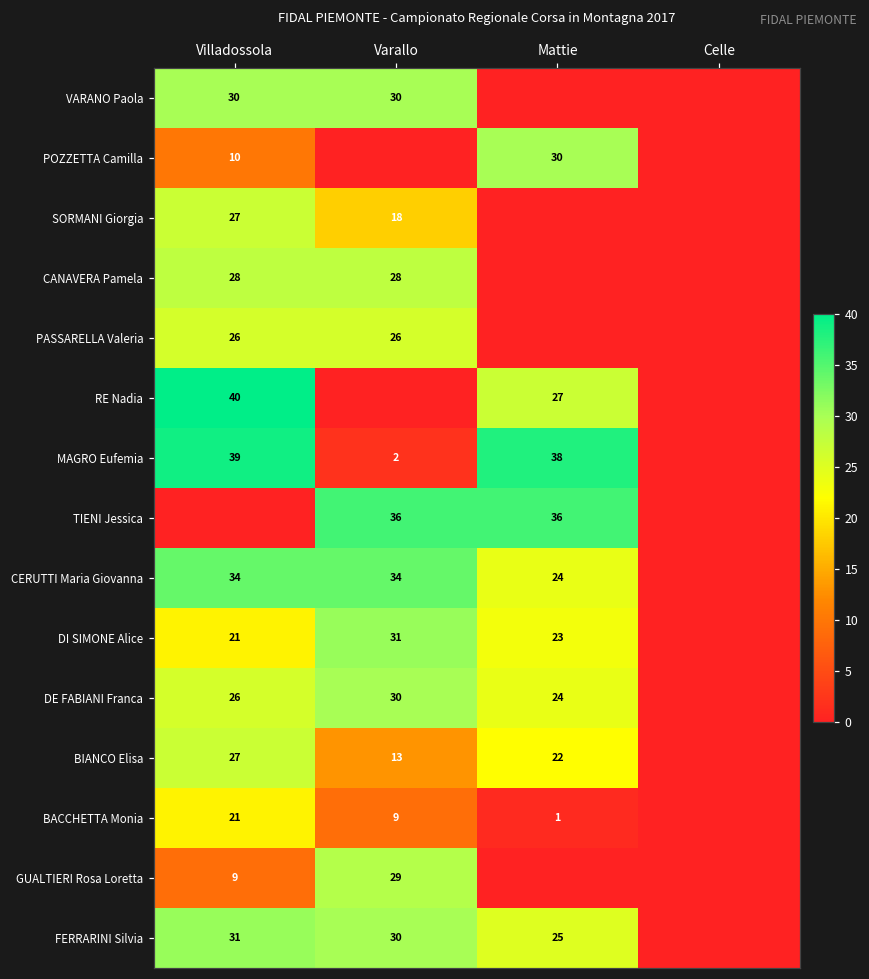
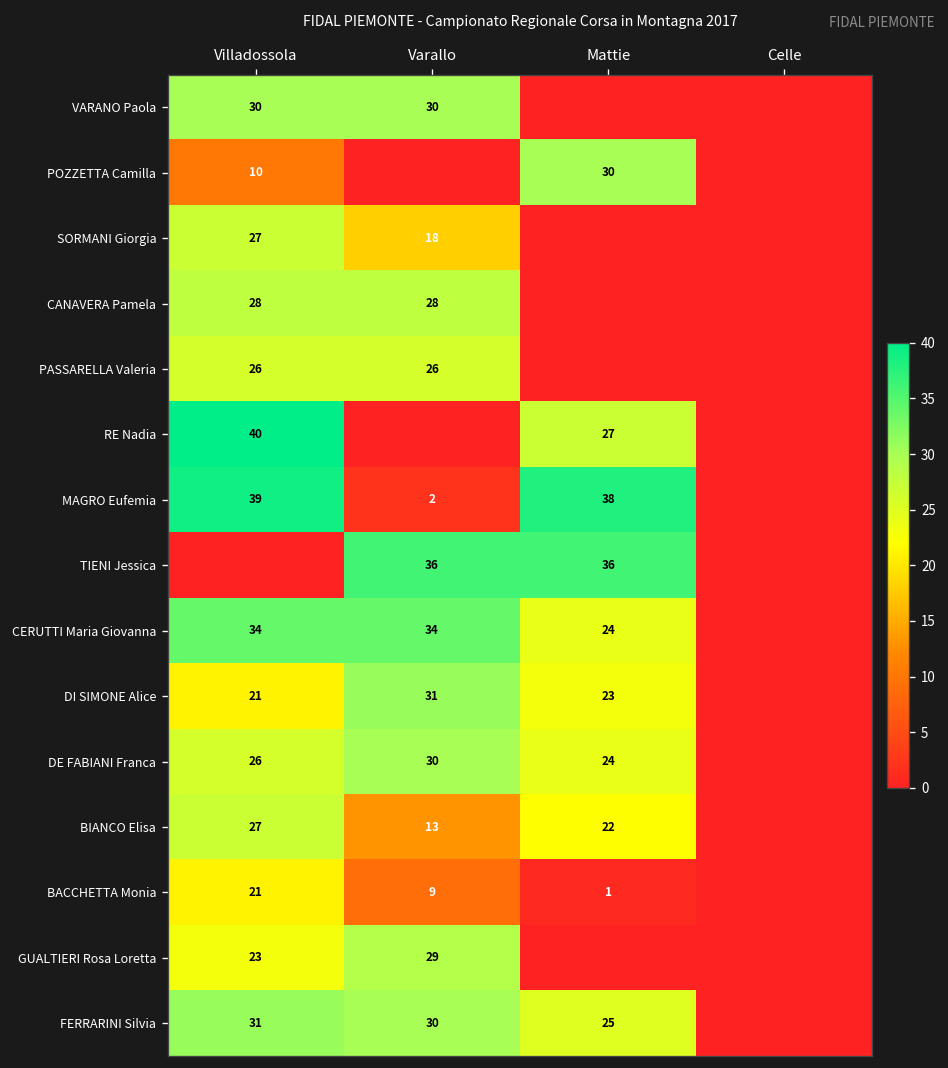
GUALTIERI Rosa Loretta, Villadossola: 9 -> 23
